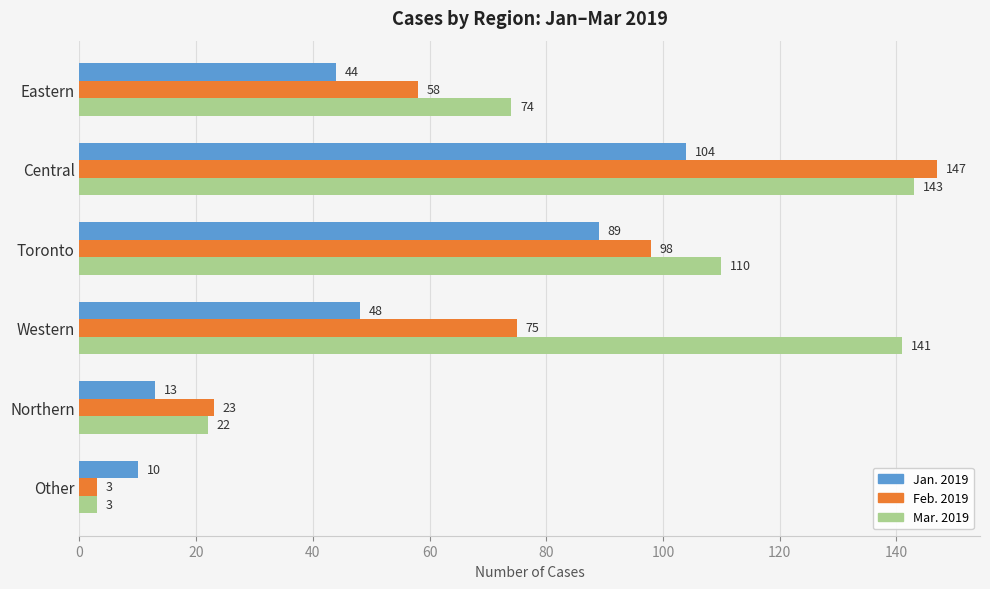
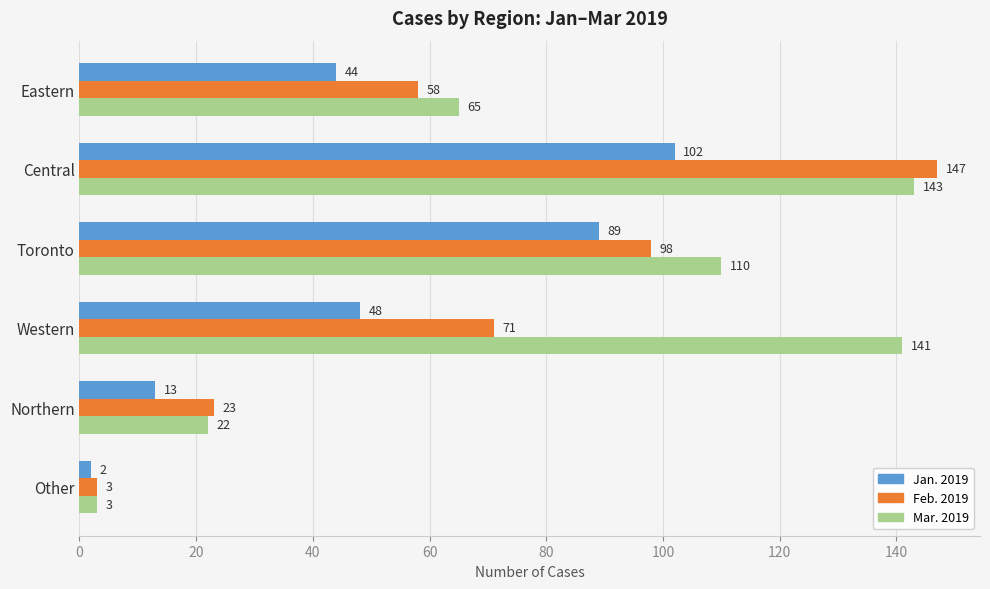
Mar. 2019, Eastern: 74 -> 65
Jan. 2019, Central: 104 -> 102
Feb. 2019, Western: 75 -> 71
Jan. 2019, Other: 10 -> 2
